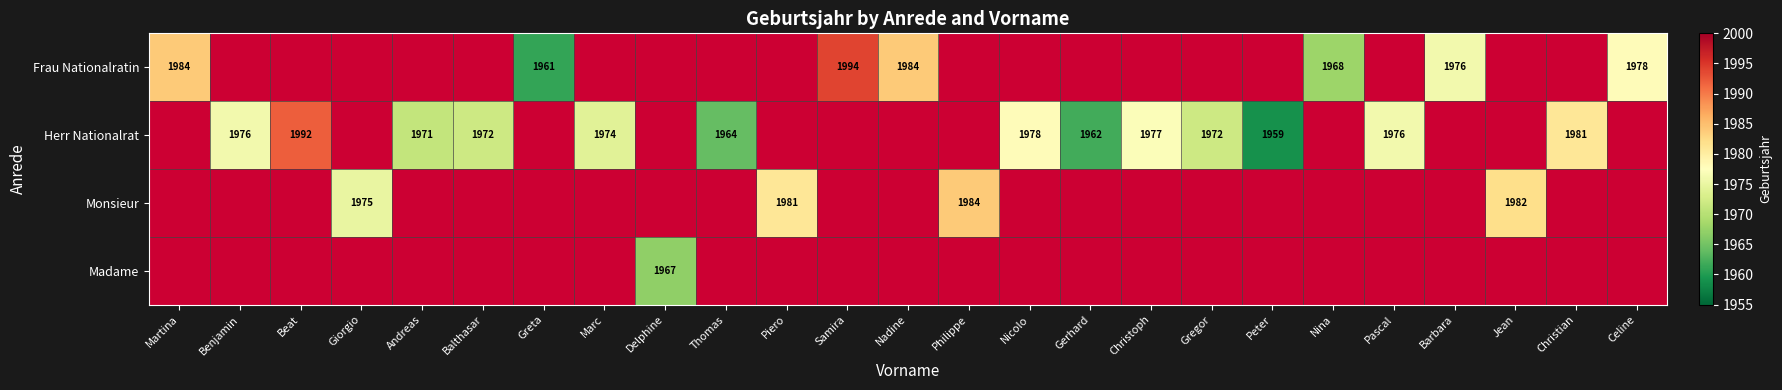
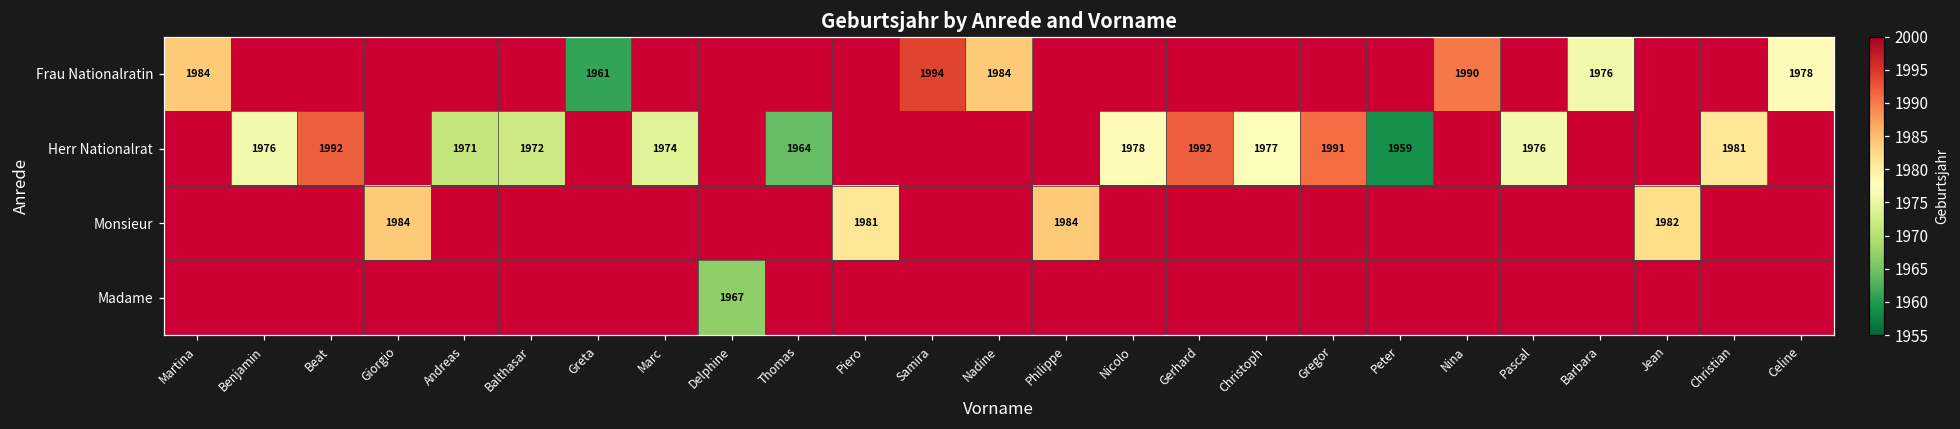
Frau Nationalratin, Nina: 1968 -> 1990
Herr Nationalrat, Gerhard: 1962 -> 1992
Herr Nationalrat, Gregor: 1972 -> 1991
Monsieur, Giorgio: 1975 -> 1984
